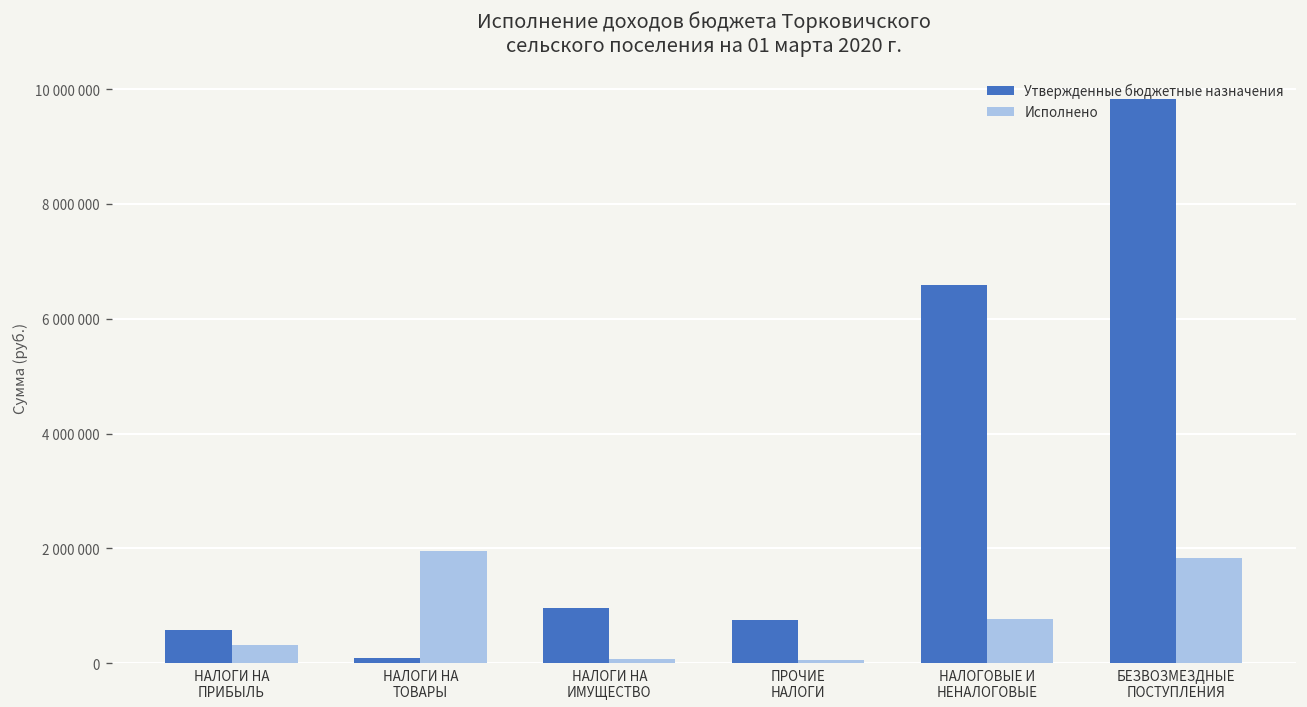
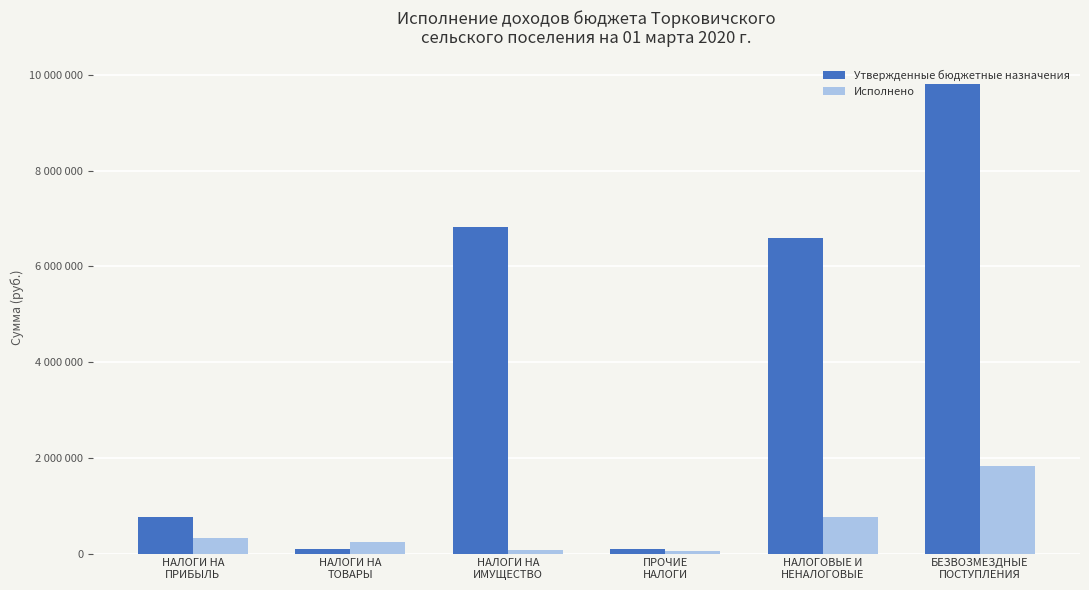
Утвержденные бюджетные назначения, НАЛОГИ НА ПРИБЫЛЬ: 600000 -> 800000
Исполнено, НАЛОГИ НА ТОВАРЫ: 2000000 -> 200000
Утвержденные бюджетные назначения, НАЛОГИ НА ИМУЩЕСТВО: 1000000 -> 6800000
Утвержденные бюджетные назначения, ПРОЧИЕ НАЛОГИ: 700000 -> 100000
